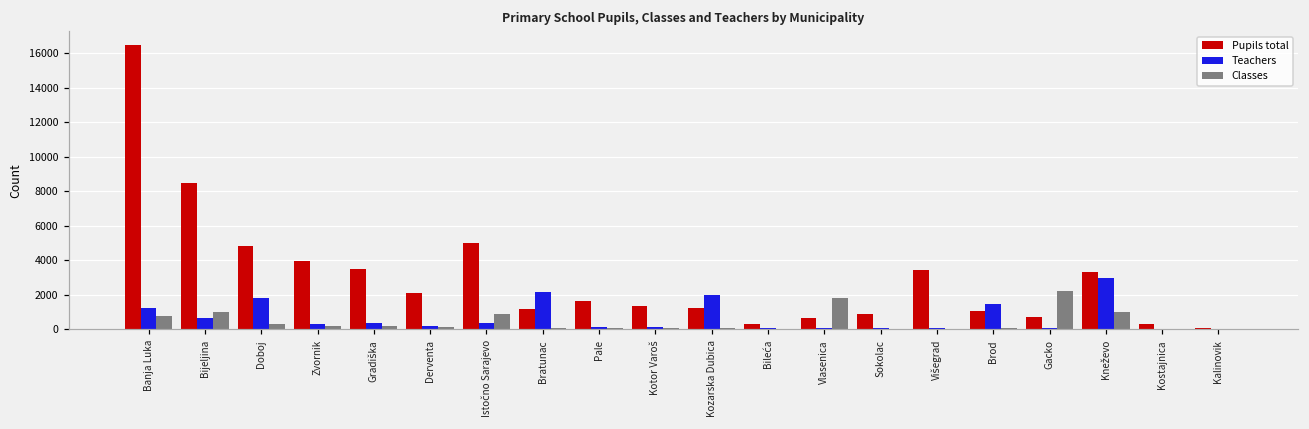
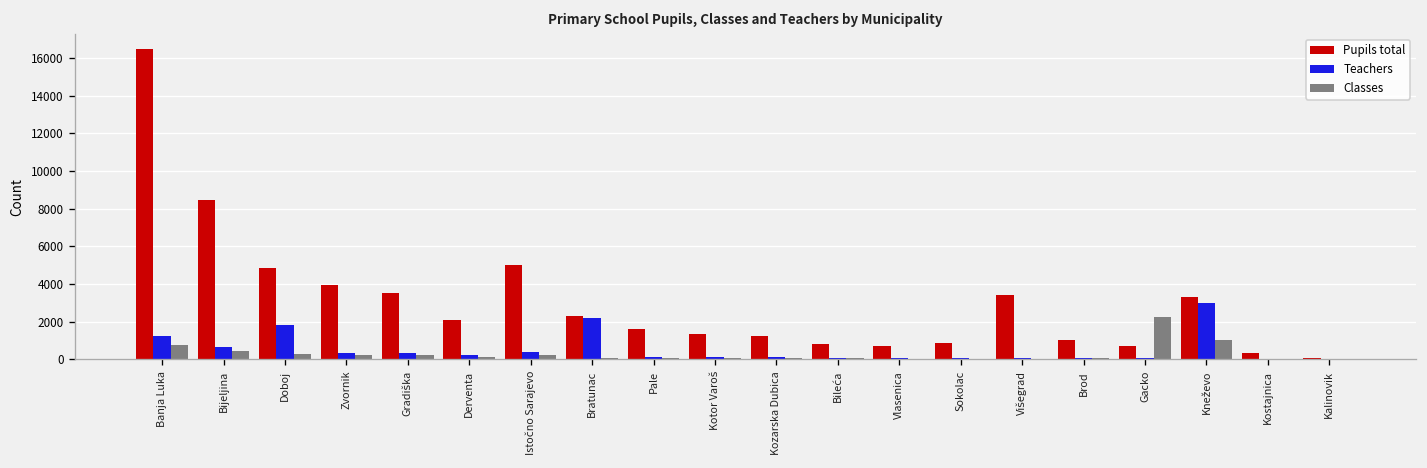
Classes, Bijeljina: 1000 -> 400
Classes, Istočno Sarajevo: 900 -> 200
Pupils total, Bratunac: 1200 -> 2300
Teachers, Kozarska Dubica: 2000 -> 100
Pupils total, Bileća: 300 -> 800
Classes, Vlasenica: 1800 -> 0
Teachers, Brod: 1500 -> 100
